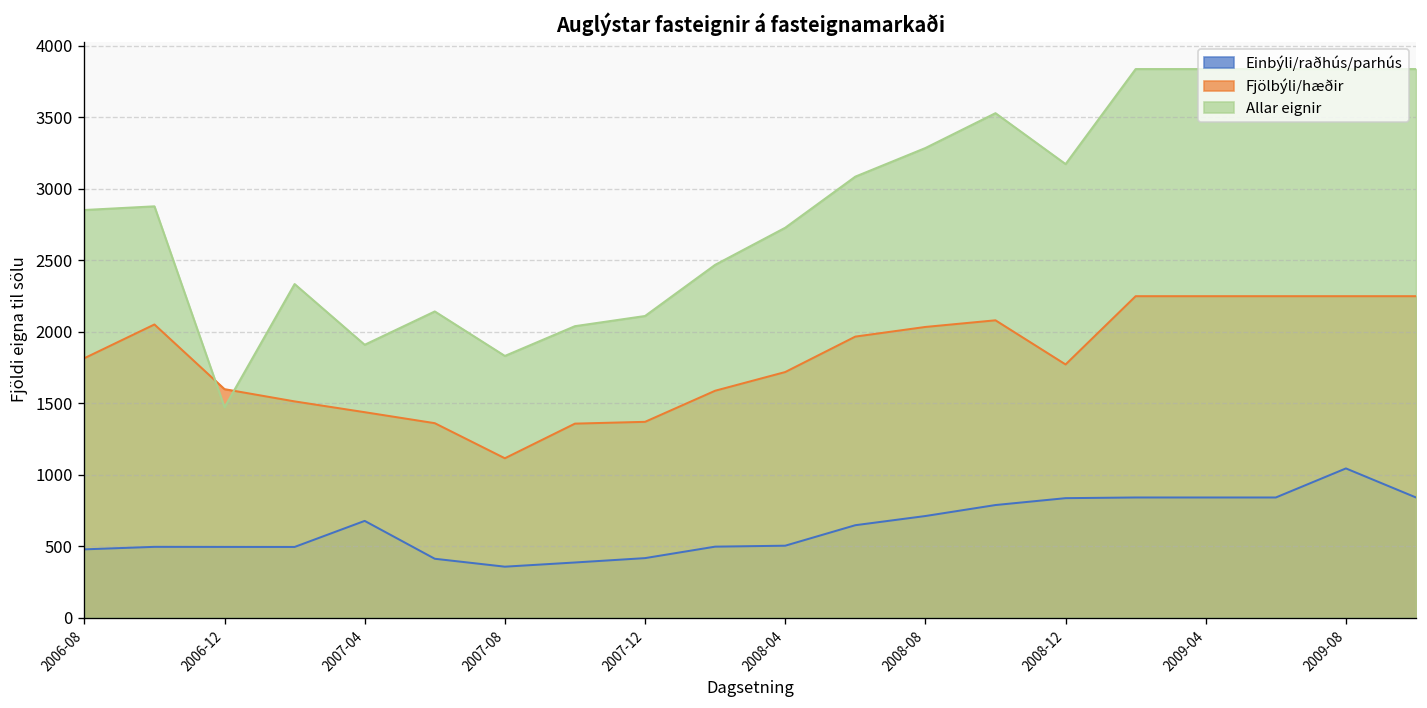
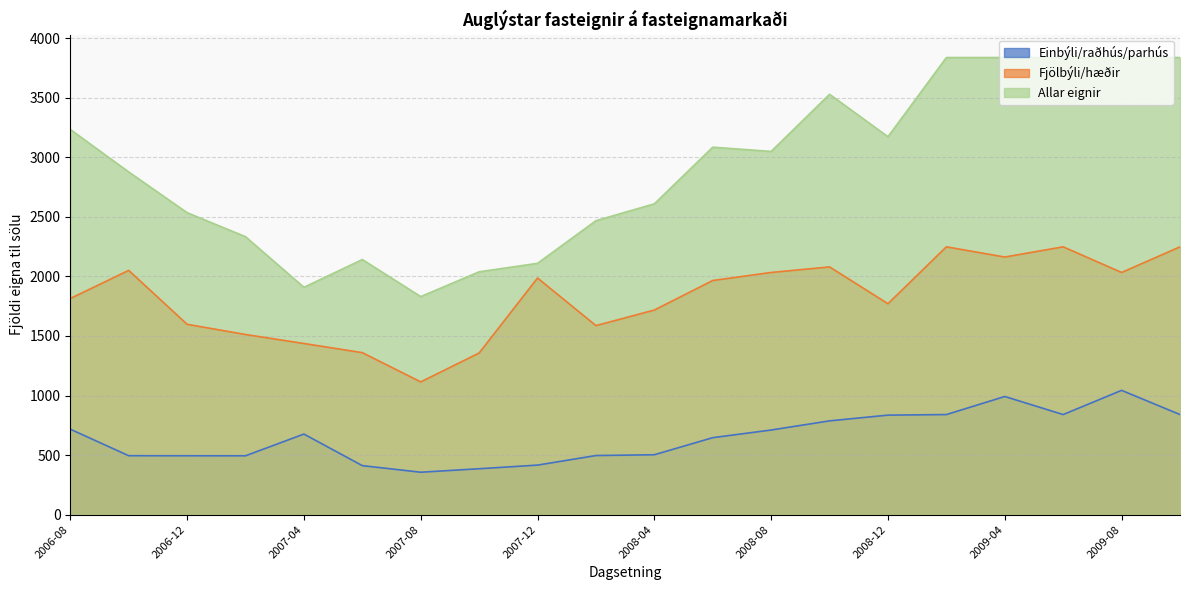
Einbýli/raðhús/parhús, 2006-08: 480 -> 720
Allar eignir, 2006-08: 2850 -> 3230
Allar eignir, 2006-12: 1470 -> 2540
Fjölbýli/hæðir, 2007-12: 1370 -> 1990
Allar eignir, 2008-04: 2730 -> 2610
Allar eignir, 2008-08: 3280 -> 3050
Einbýli/raðhús/parhús, 2009-04: 840 -> 990
Fjölbýli/hæðir, 2009-04: 2250 -> 2160
Fjölbýli/hæðir, 2009-08: 2250 -> 2030
